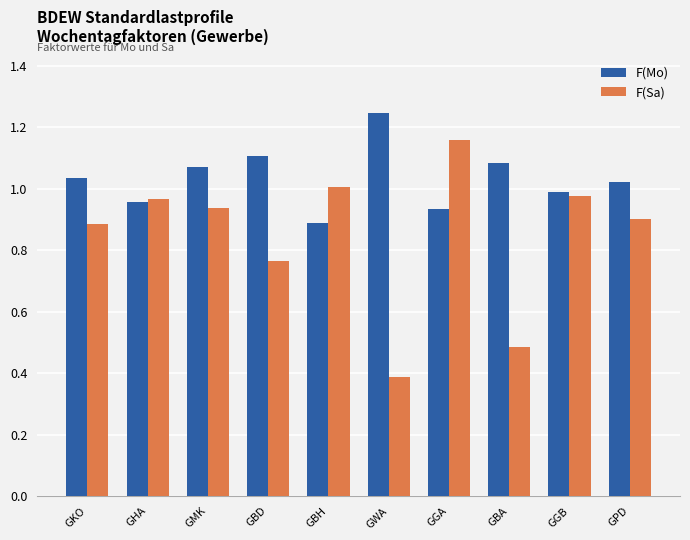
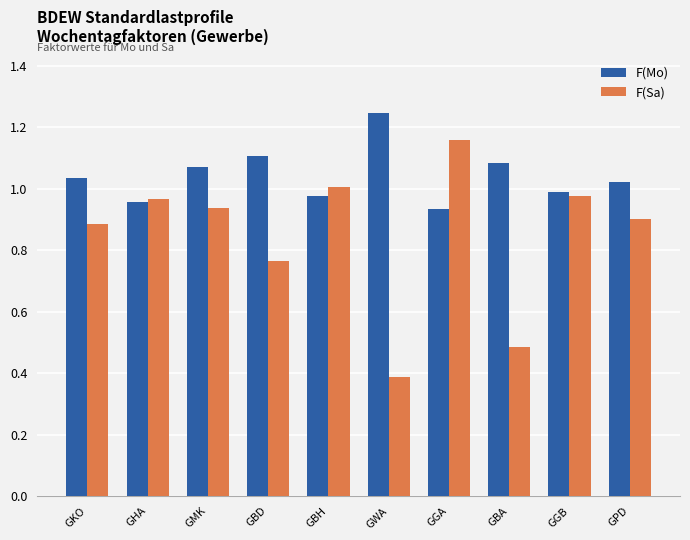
F(Mo), GBH: 0.89 -> 0.98
